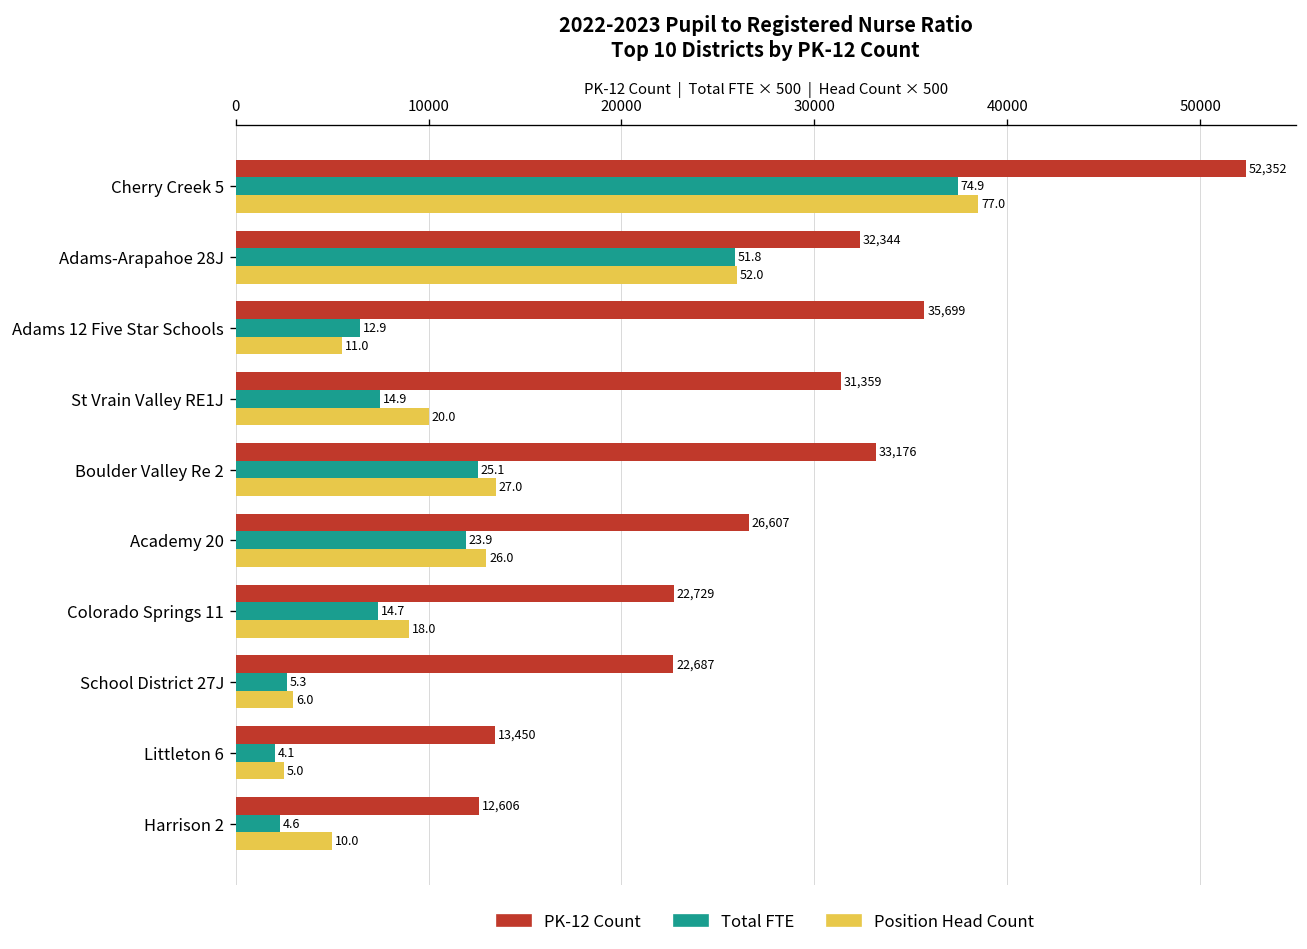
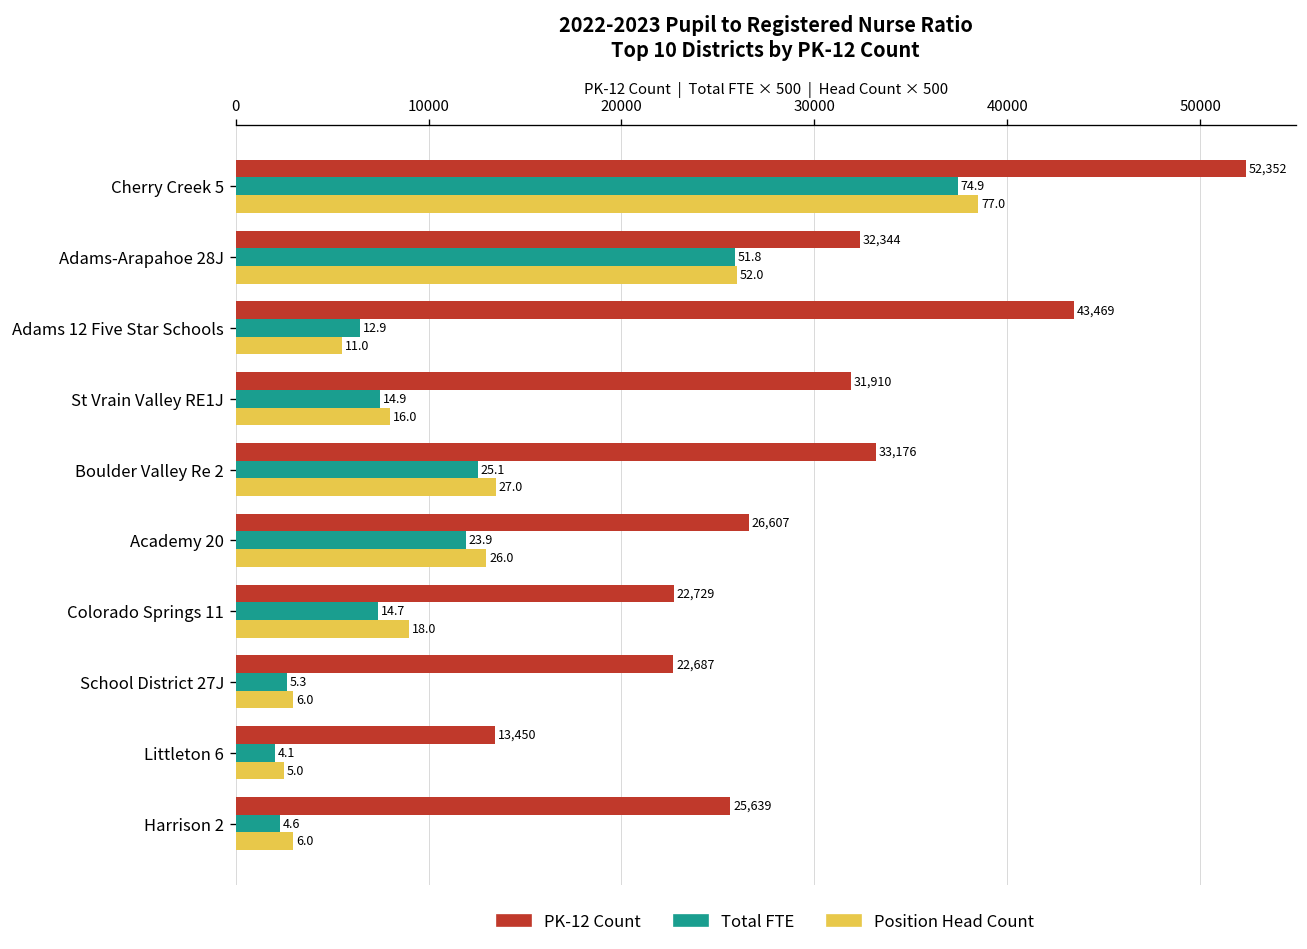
PK-12 Count, Adams 12 Five Star Schools: 35,699 -> 43,469
PK-12 Count, St Vrain Valley RE1J: 31,359 -> 31,910
Position Head Count, St Vrain Valley RE1J: 20.0 -> 16.0
PK-12 Count, Harrison 2: 12,606 -> 25,639
Position Head Count, Harrison 2: 10.0 -> 6.0
